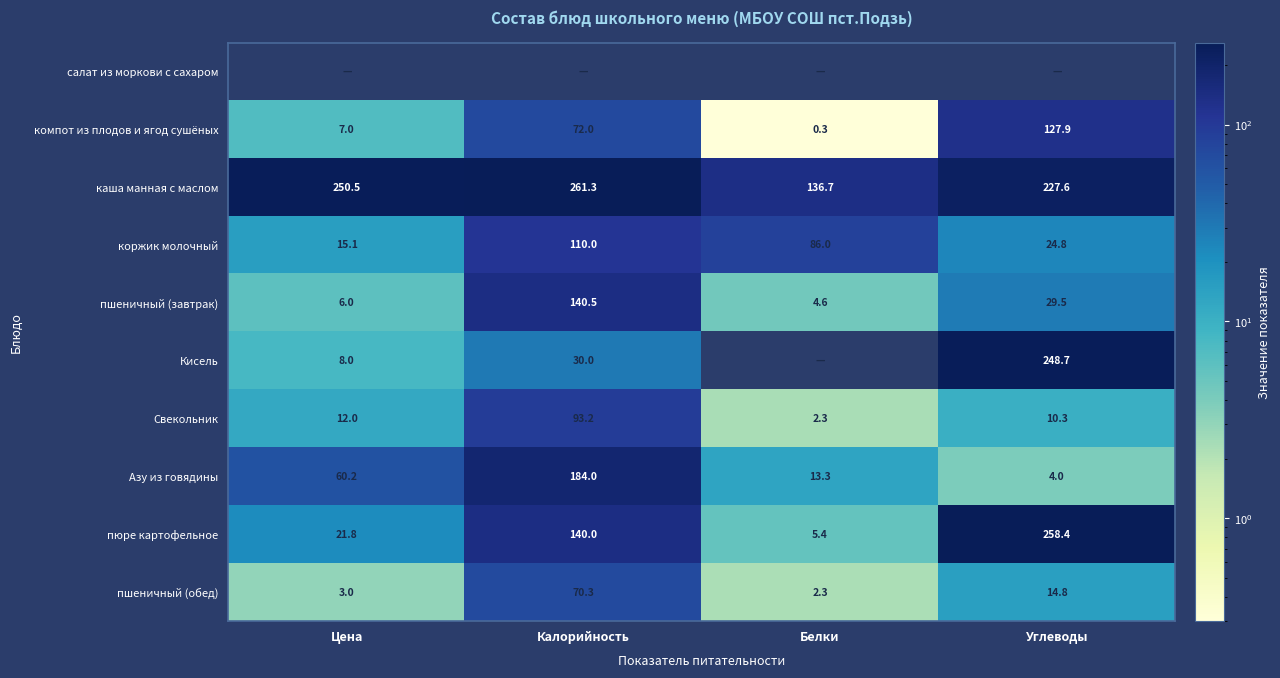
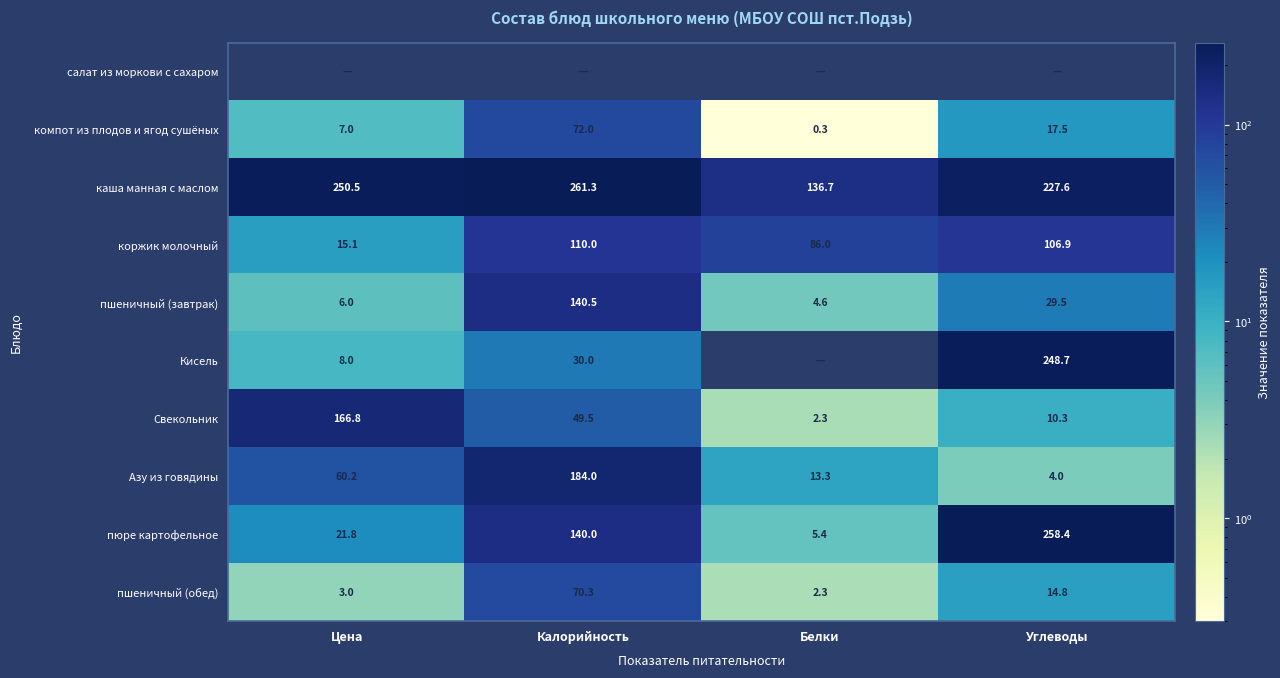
компот из плодов и ягод сушёных, Углеводы: 127.9 -> 17.5
коржик молочный, Углеводы: 24.8 -> 106.9
Свекольник, Цена: 12.0 -> 166.8
Свекольник, Калорийность: 93.2 -> 49.5
